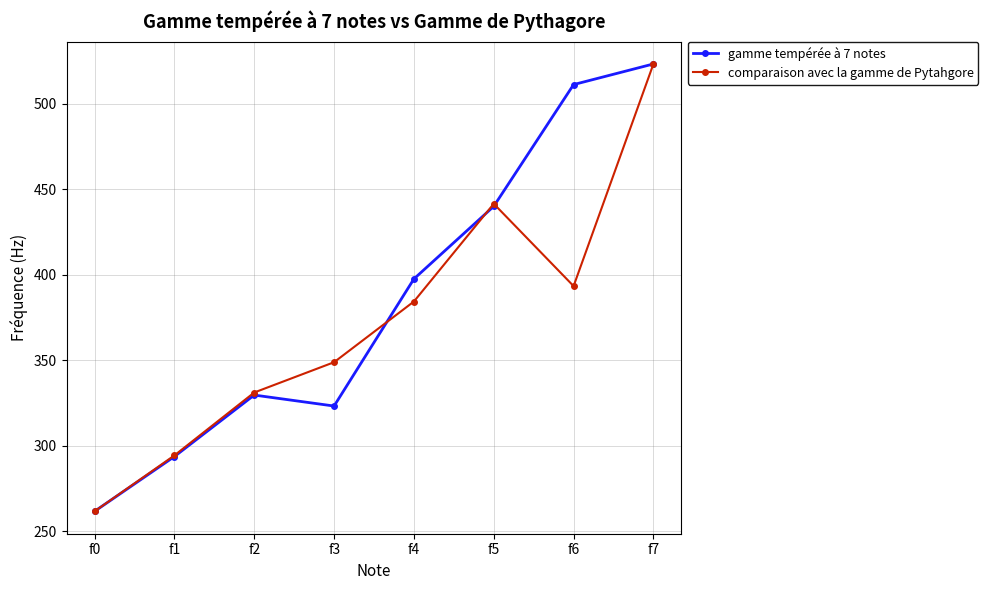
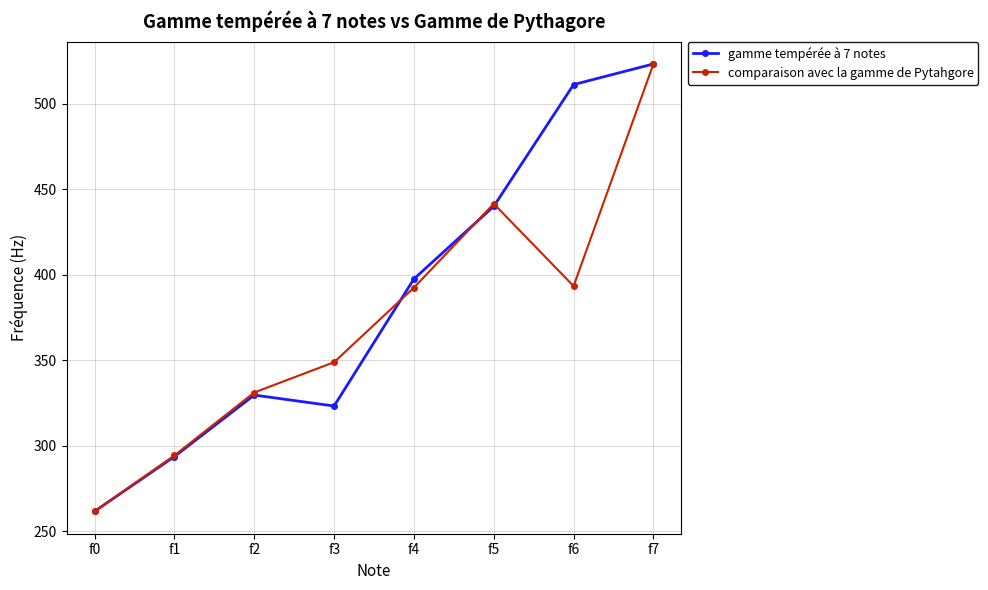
comparaison avec la gamme de Pytahgore, f4: 384 -> 392
